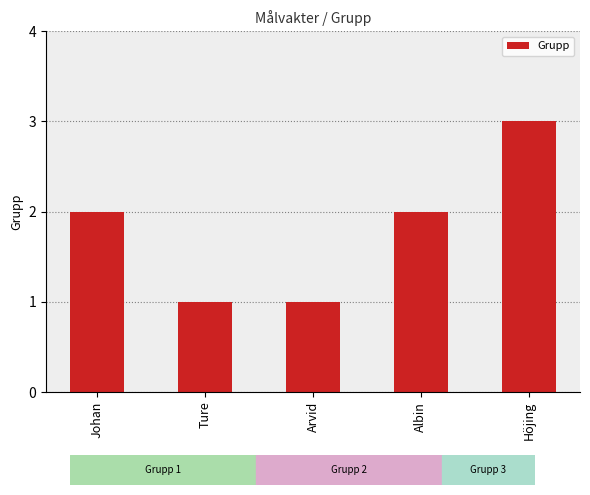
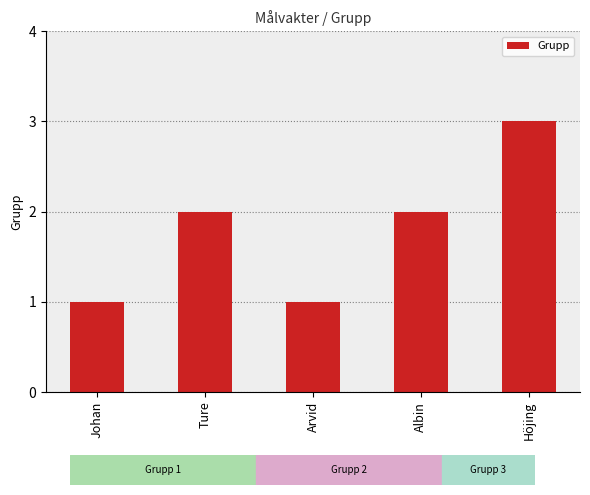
Johan: 2 -> 1
Ture: 1 -> 2
